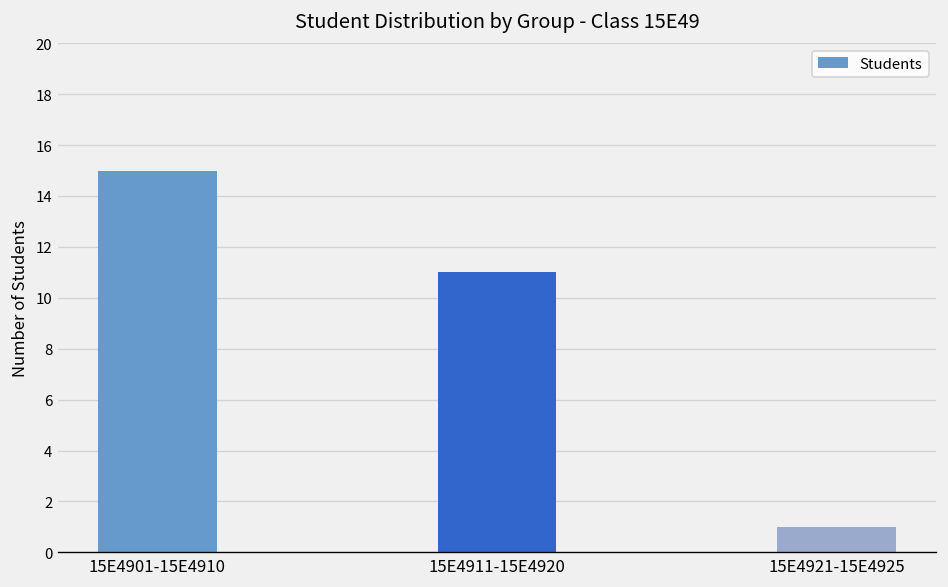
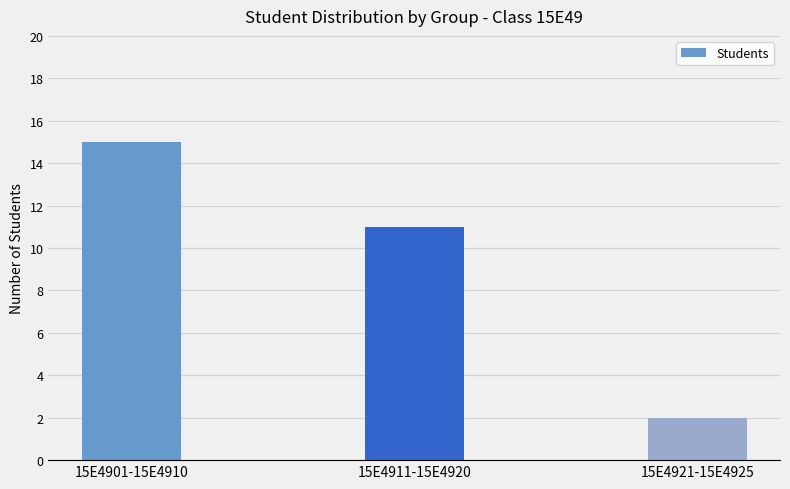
15E4921-15E4925: 1 -> 2
